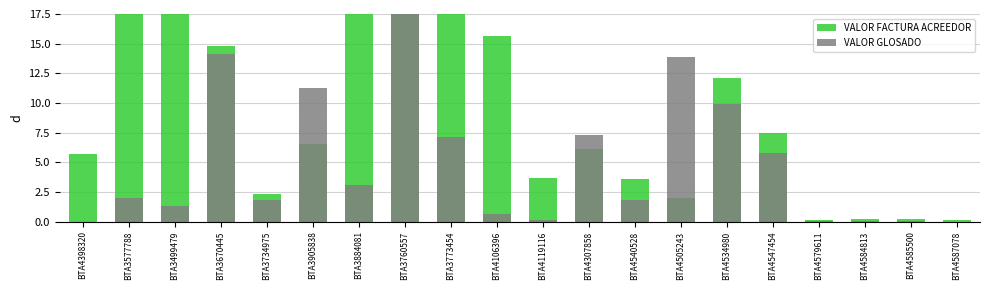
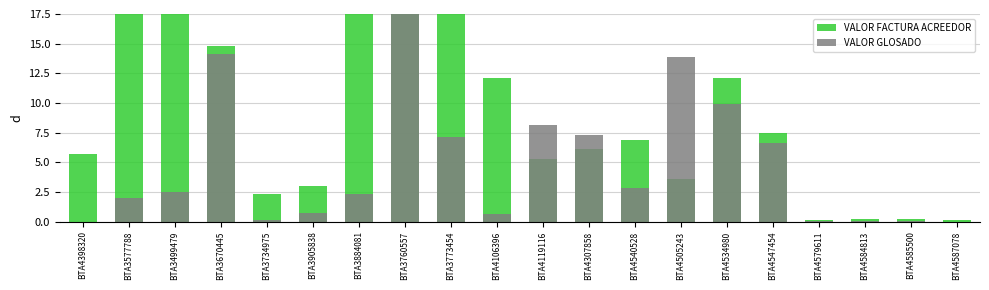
VALOR GLOSADO, BTA3499479: 1.3 -> 2.5
VALOR GLOSADO, BTA3734975: 1.8 -> 0.2
VALOR FACTURA ACREEDOR, BTA3905838: 6.5 -> 3.0
VALOR GLOSADO, BTA3905838: 11.3 -> 0.7
VALOR GLOSADO, BTA3884081: 3.1 -> 2.3
VALOR FACTURA ACREEDOR, BTA4106396: 15.7 -> 12.1
VALOR FACTURA ACREEDOR, BTA4119116: 3.7 -> 5.3
VALOR GLOSADO, BTA4119116: 0.1 -> 8.2
VALOR FACTURA ACREEDOR, BTA4540528: 3.6 -> 6.9
VALOR GLOSADO, BTA4540528: 1.8 -> 2.8
VALOR FACTURA ACREEDOR, BTA4505243: 2.0 -> 3.6
VALOR GLOSADO, BTA4547454: 5.8 -> 6.6
